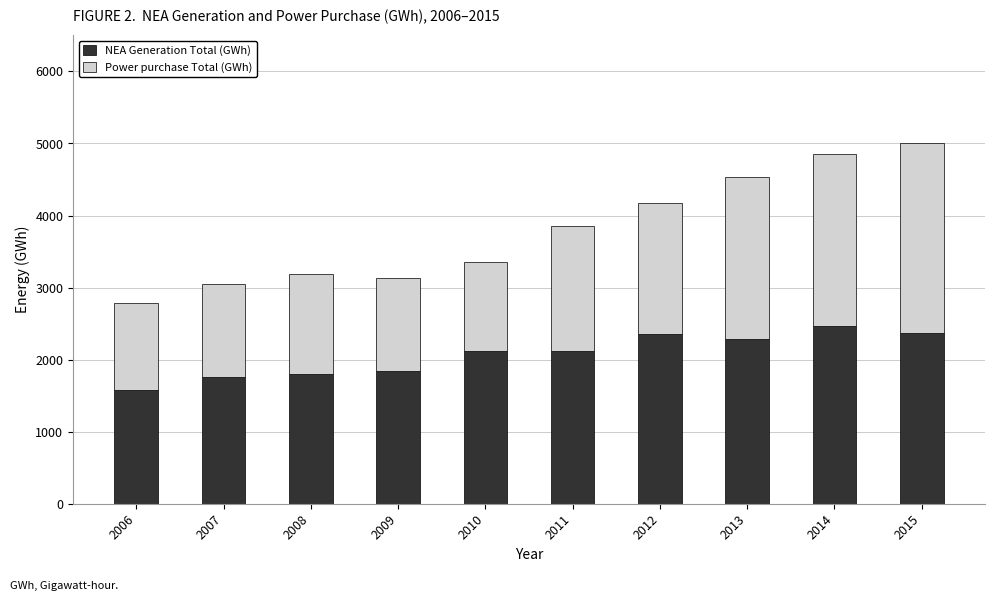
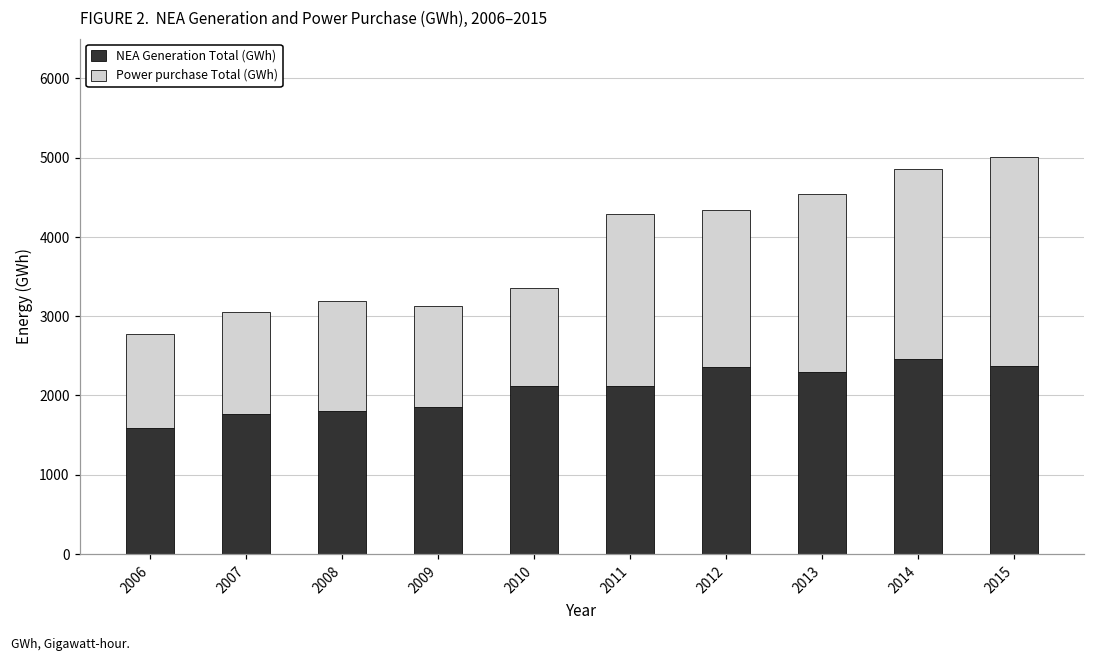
Power purchase Total (GWh), 2011: 1700 -> 2200
Power purchase Total (GWh), 2012: 1800 -> 2000
